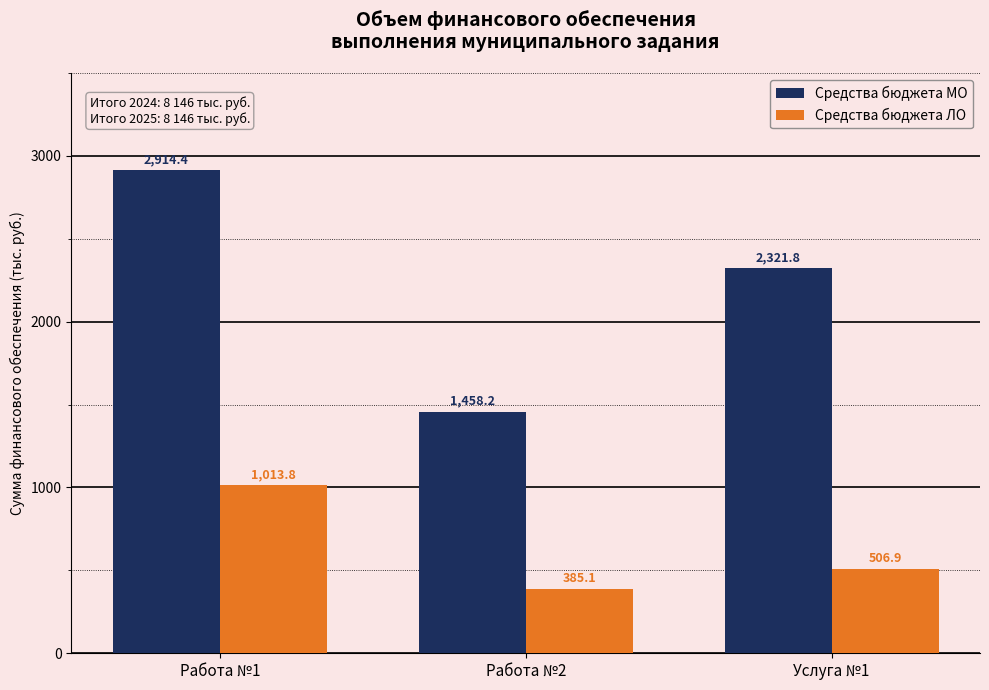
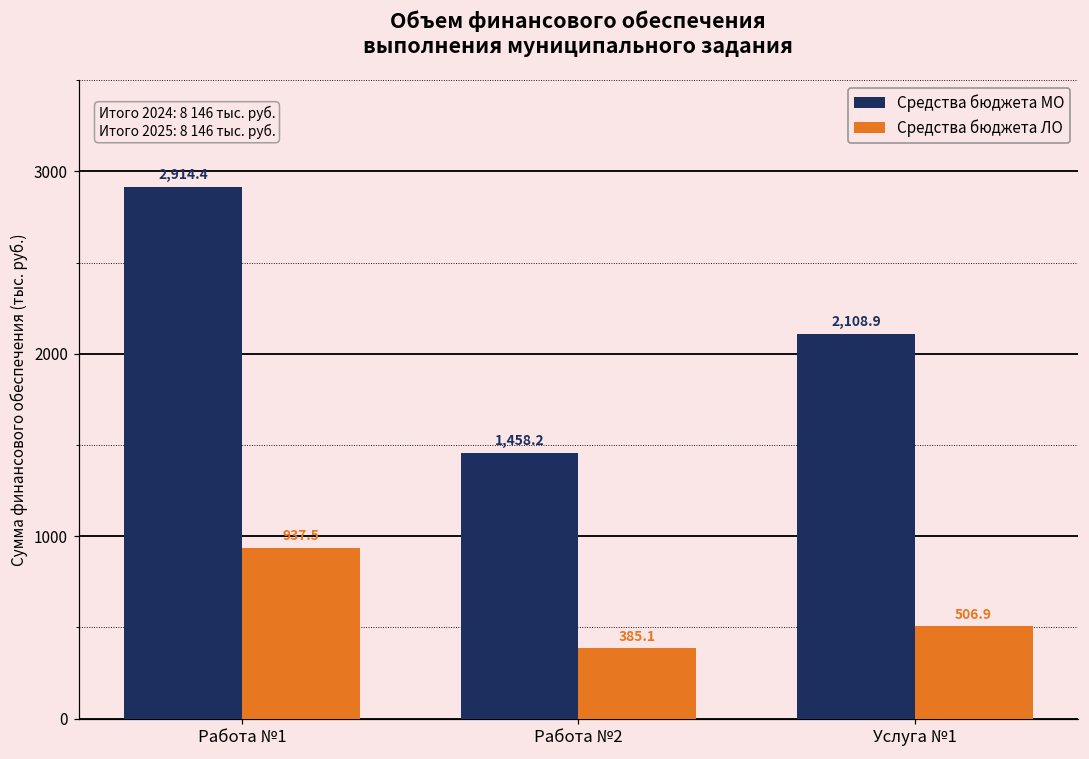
Средства бюджета ЛО, Работа №1: 1,013.8 -> 937.5
Средства бюджета МО, Услуга №1: 2,321.8 -> 2,108.9
